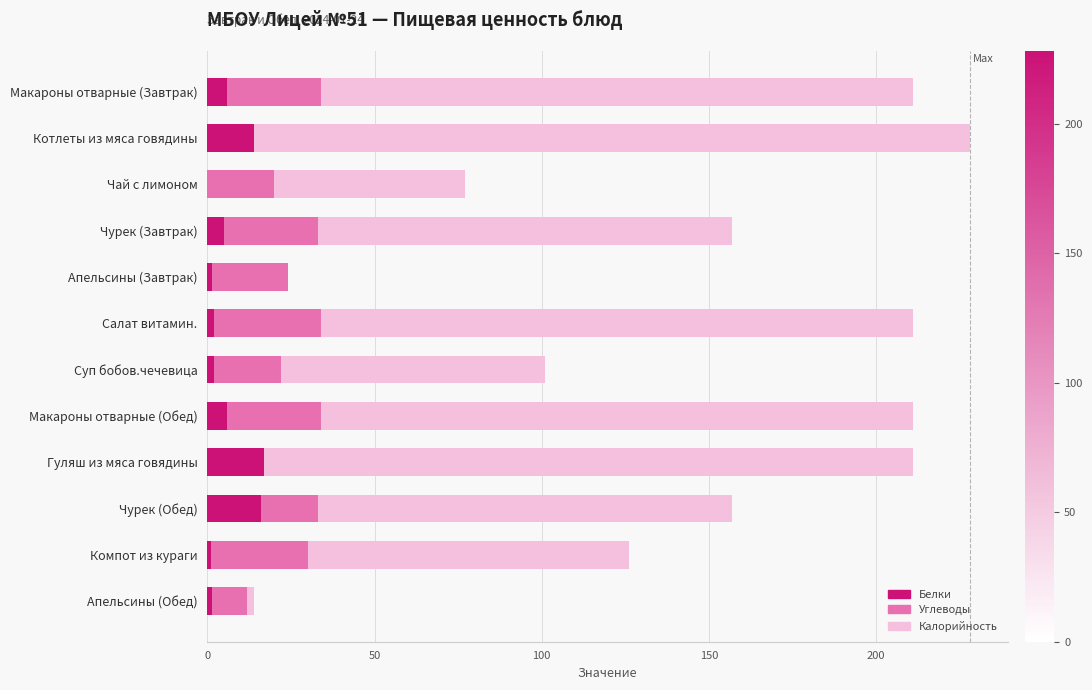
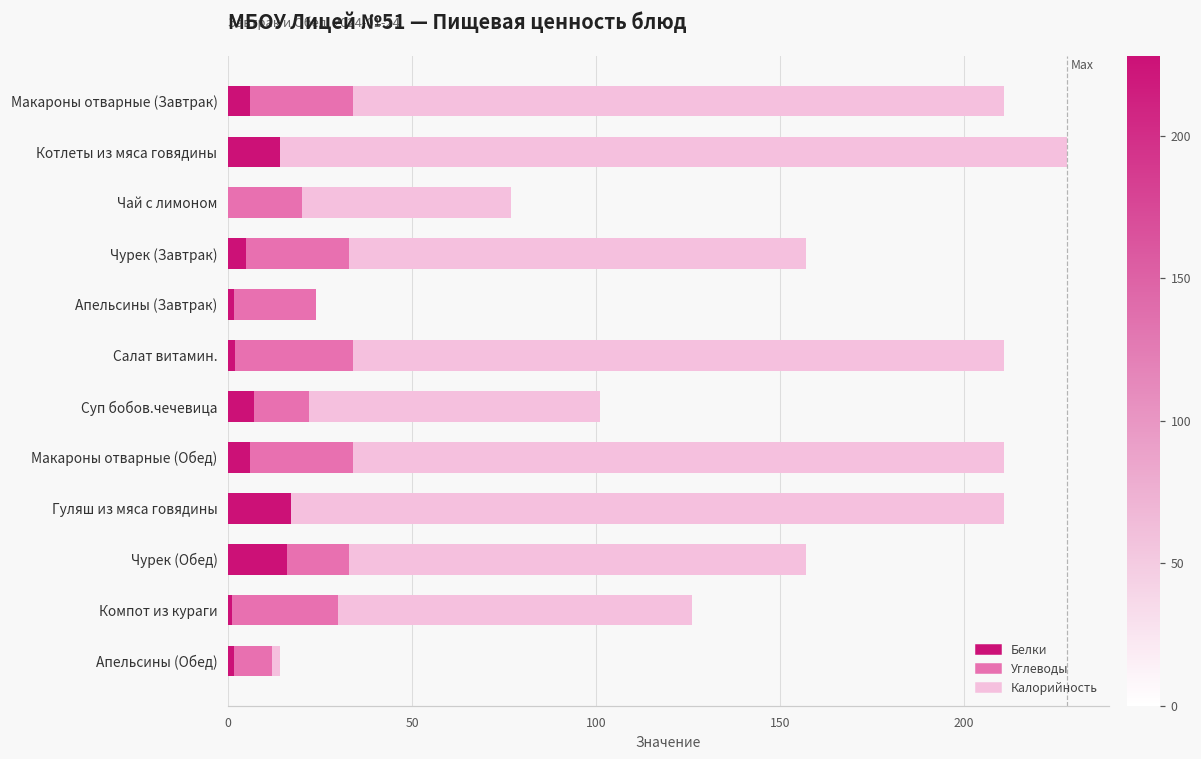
Белки, Суп бобов.чечевица: 2 -> 7
